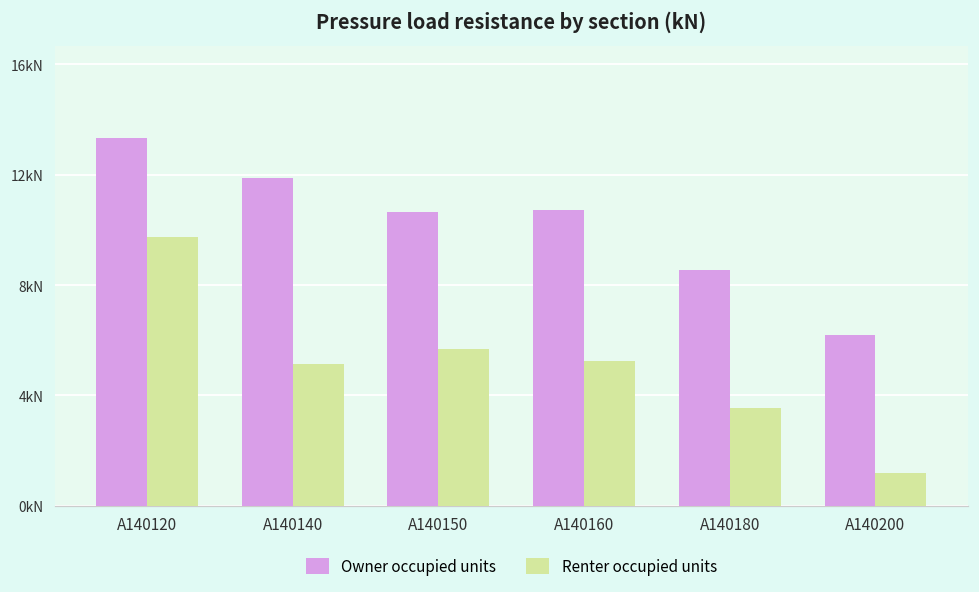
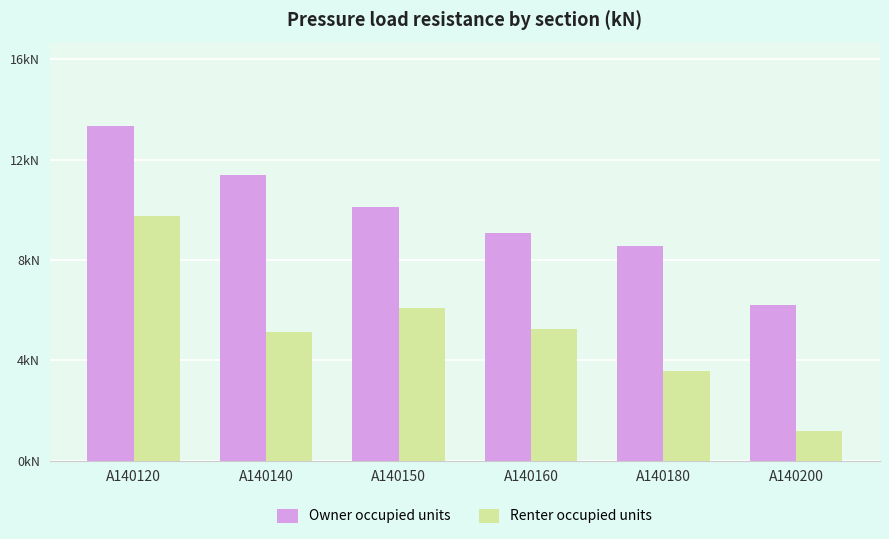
Owner occupied units, A140140: 11.6kN -> 11.1kN
Owner occupied units, A140150: 10.4kN -> 9.9kN
Renter occupied units, A140150: 5.6kN -> 5.9kN
Owner occupied units, A140160: 10.5kN -> 8.8kN
